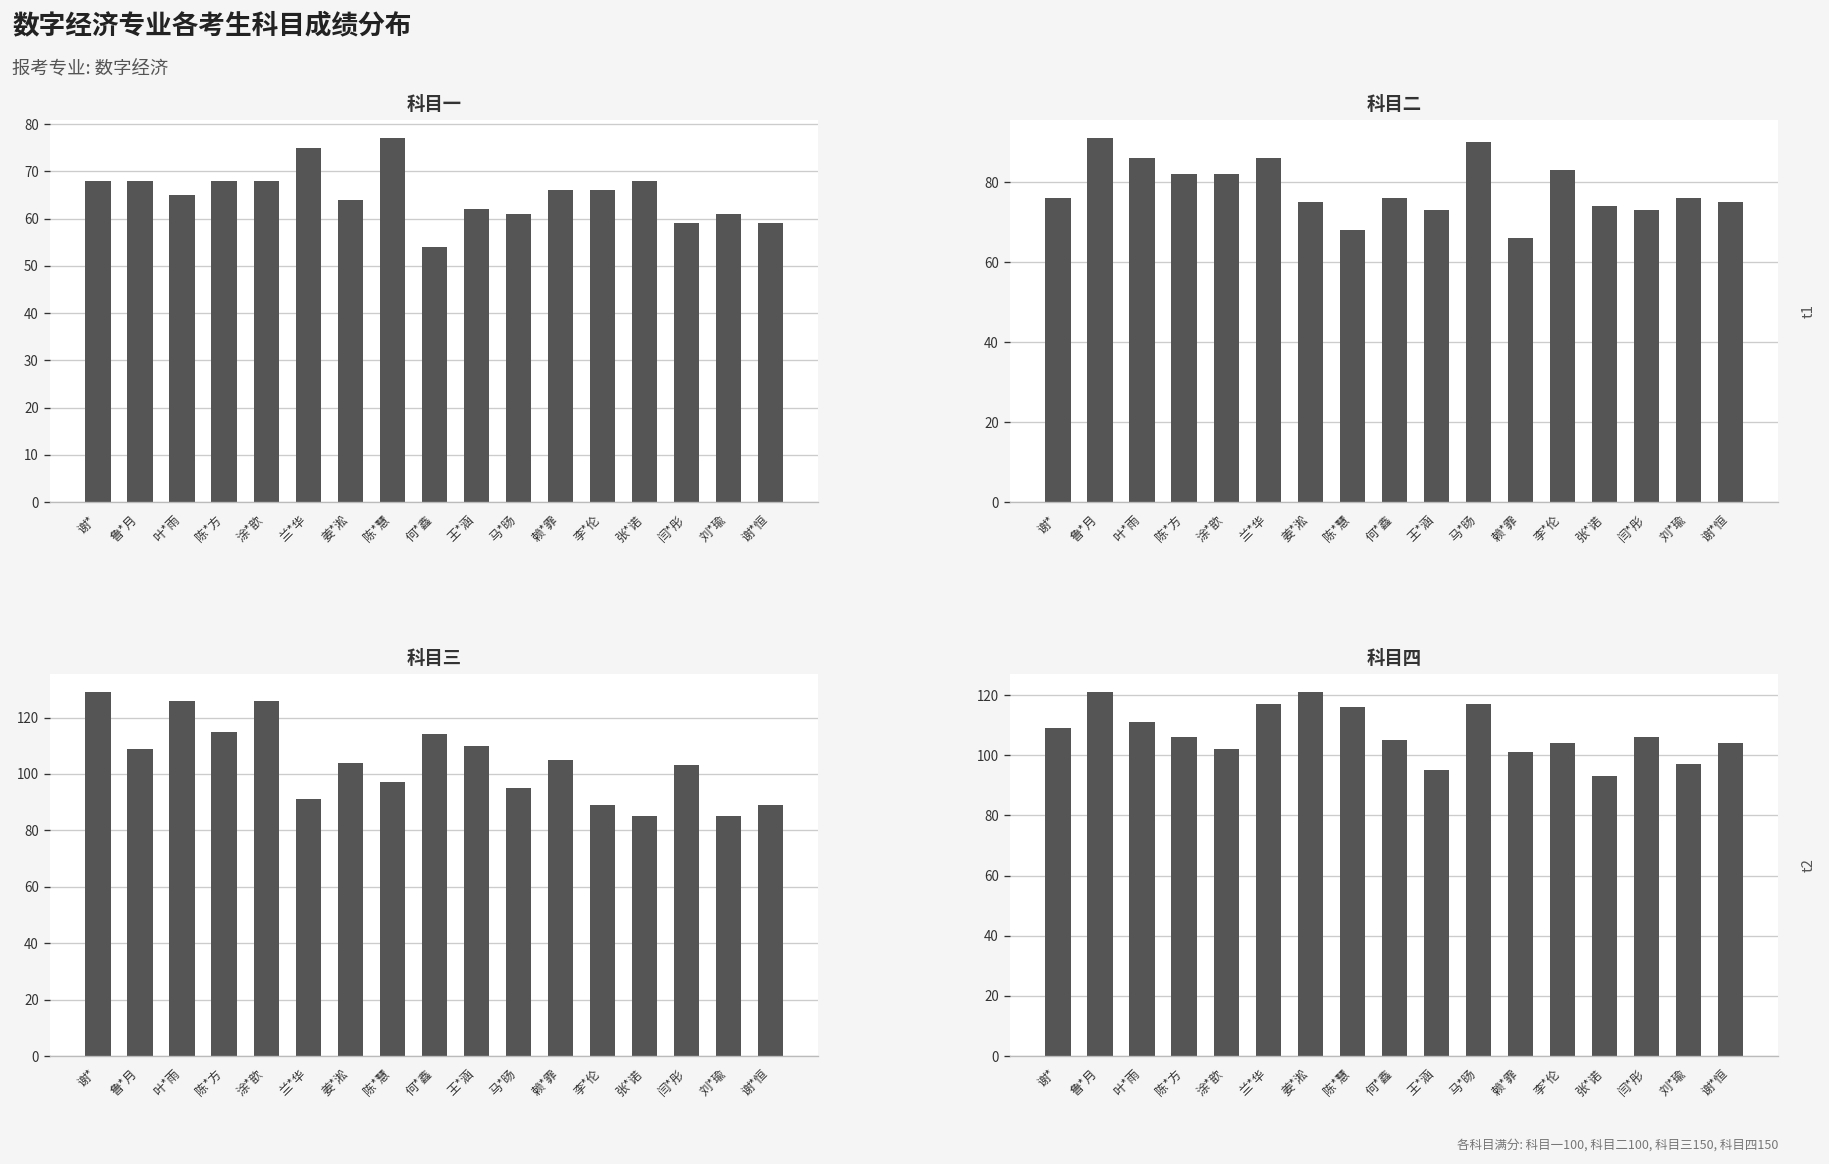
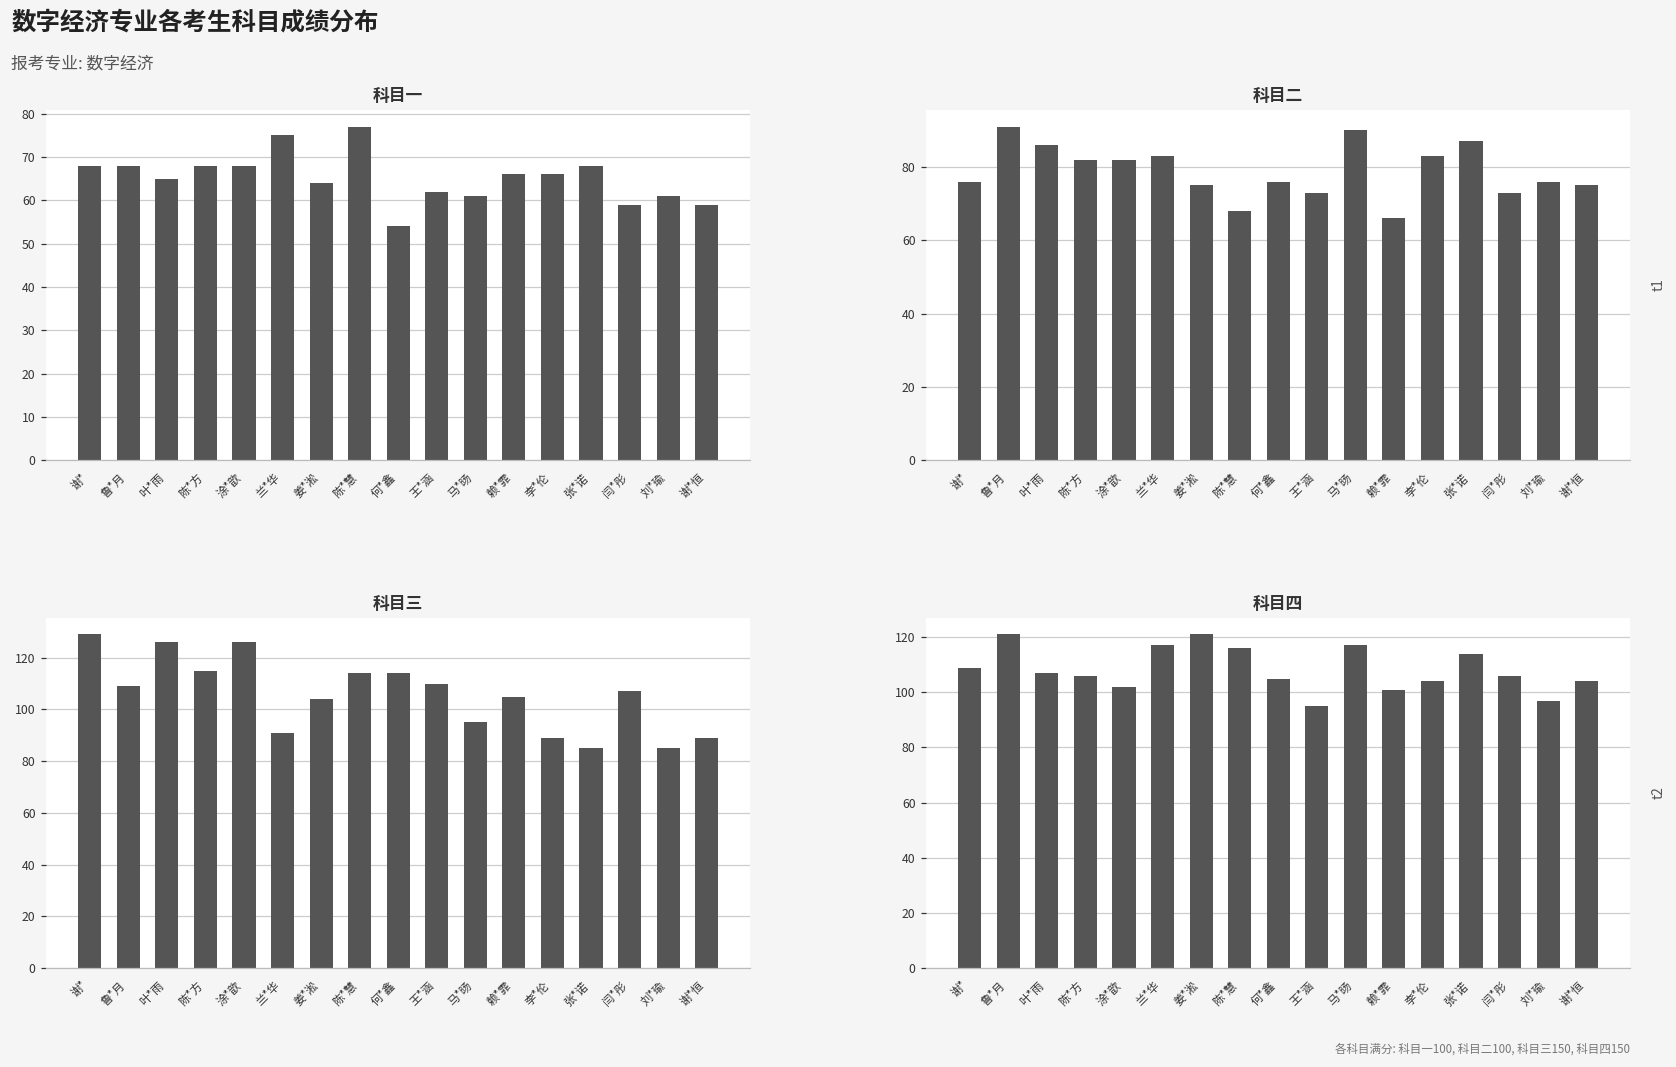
科目二, 兰*华: 86 -> 83
科目二, 张*诺: 74 -> 87
科目三, 陈*慧: 97 -> 114
科目三, 闫*彤: 103 -> 107
科目四, 叶*雨: 111 -> 107
科目四, 张*诺: 93 -> 114
